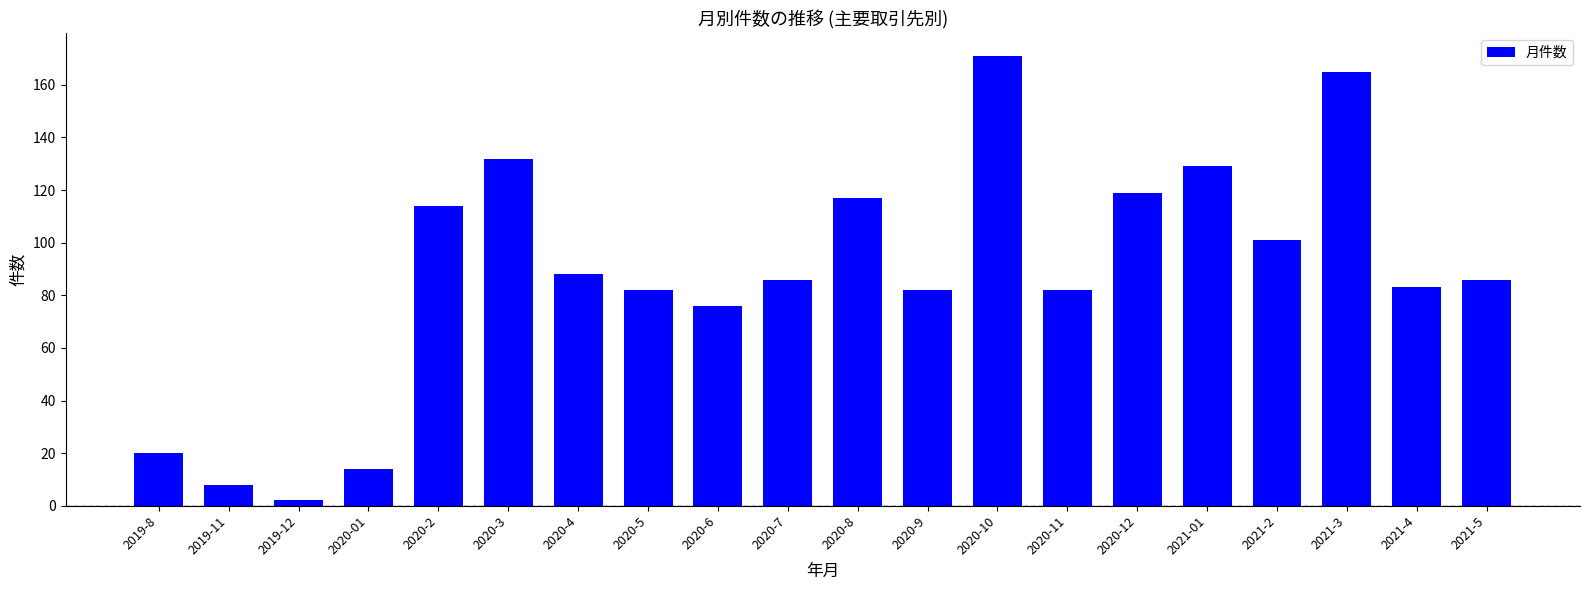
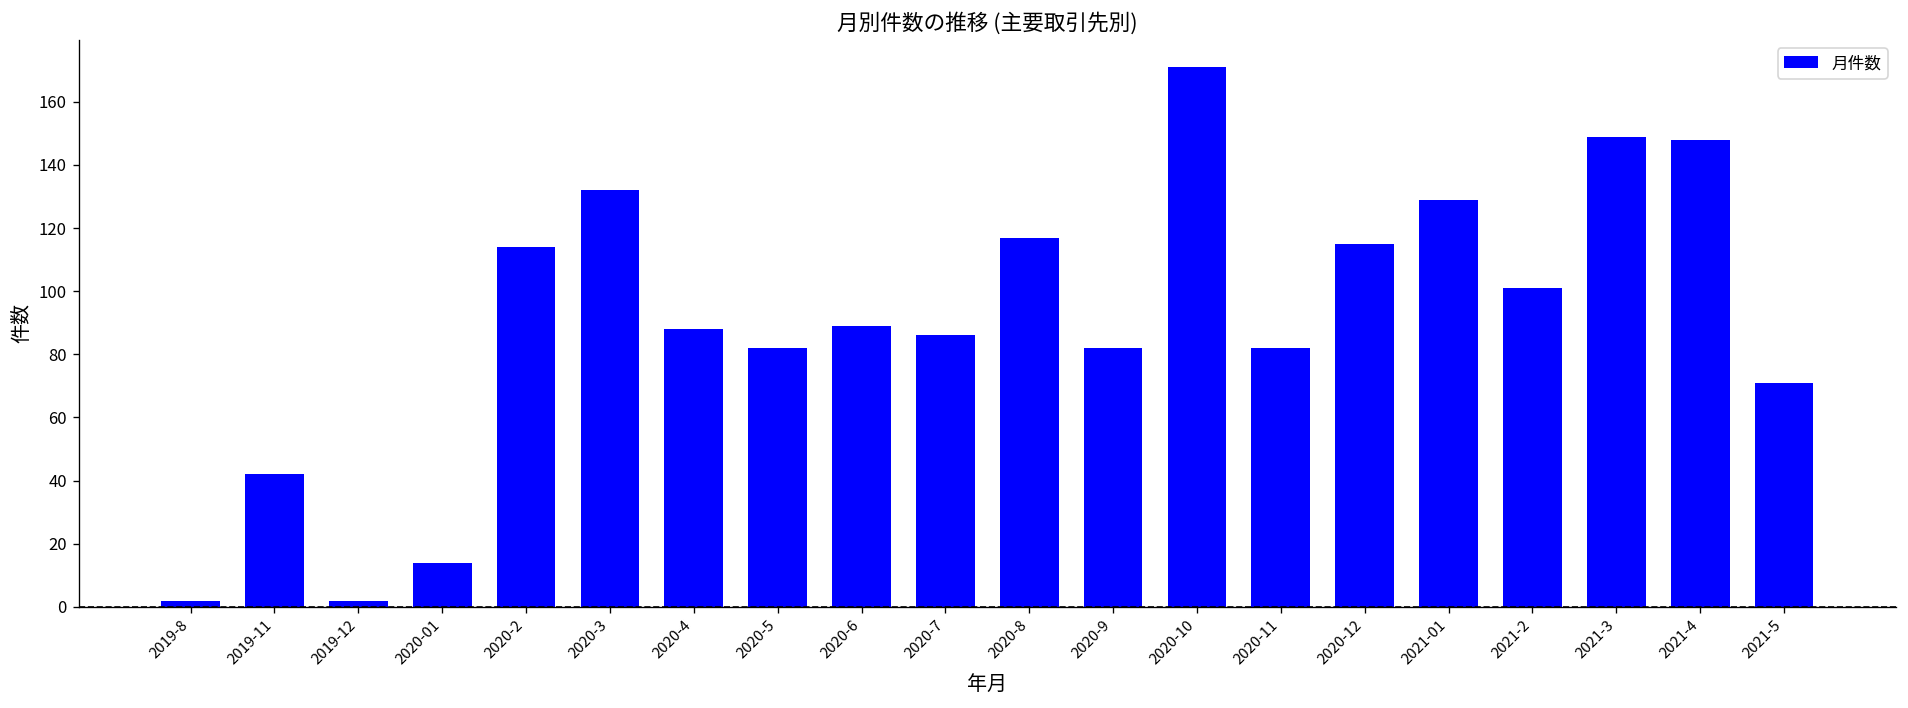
2019-8: 20 -> 2
2019-11: 8 -> 42
2020-6: 76 -> 89
2020-12: 119 -> 115
2021-3: 165 -> 149
2021-4: 83 -> 148
2021-5: 86 -> 71
